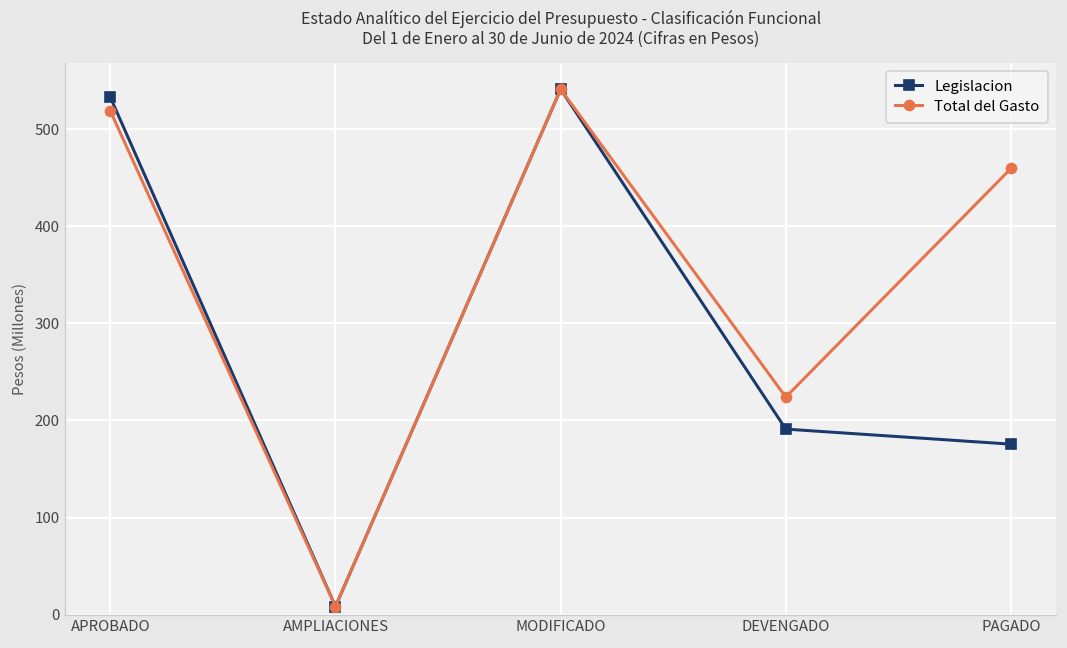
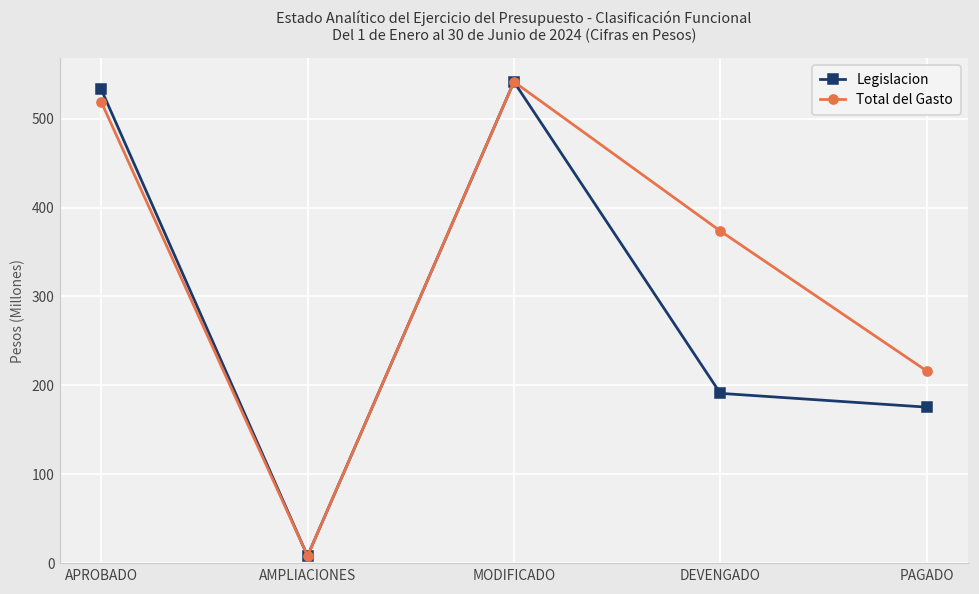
Total del Gasto, DEVENGADO: 220 -> 370
Total del Gasto, PAGADO: 460 -> 220
